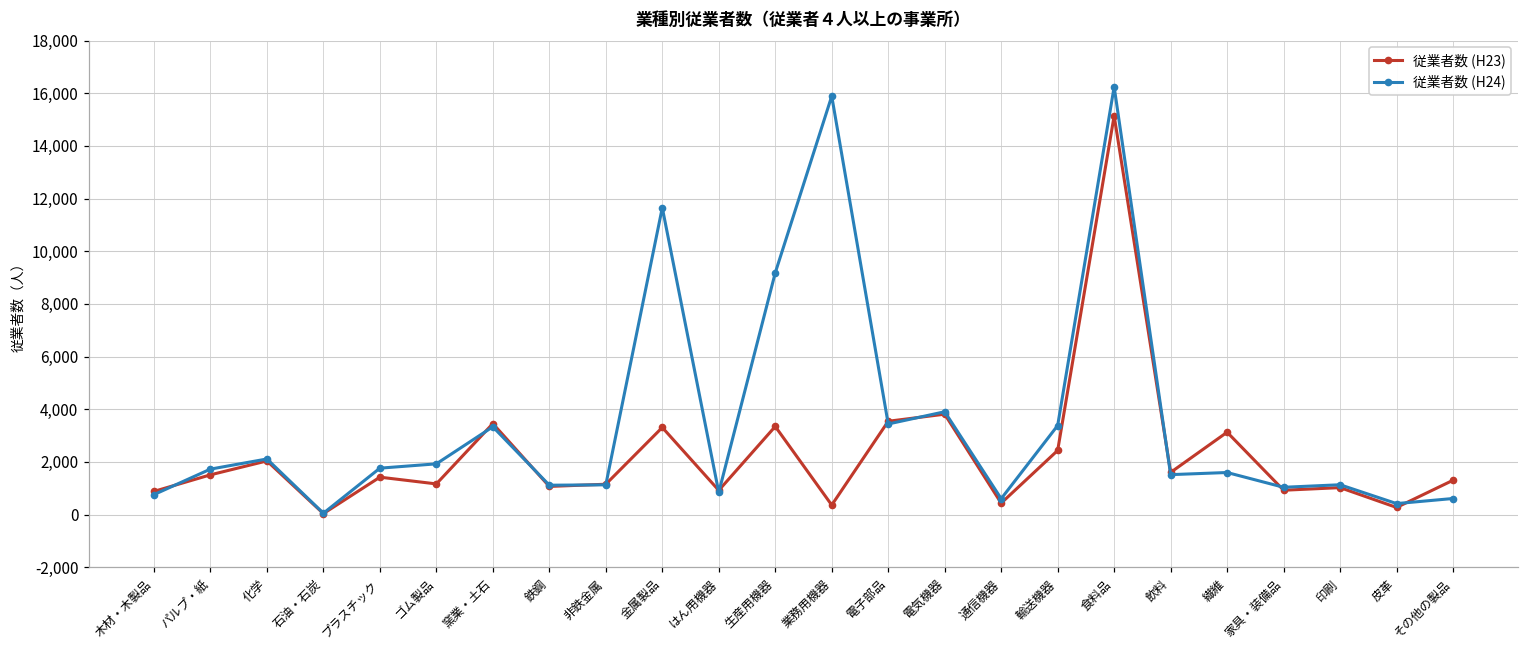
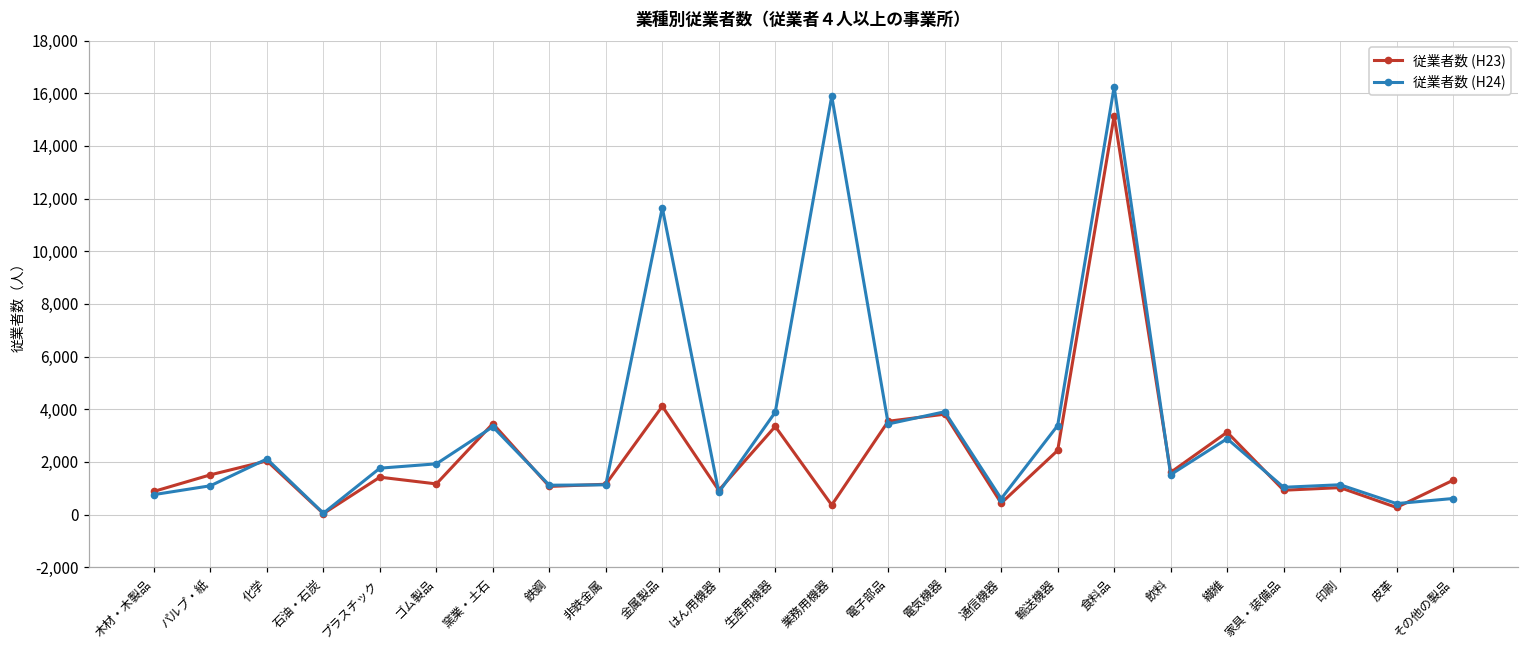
従業者数 (H24), パルプ・紙: 1,700 -> 1,100
従業者数 (H23), 金属製品: 3,300 -> 4,100
従業者数 (H24), 生産用機器: 9,200 -> 3,900
従業者数 (H24), 繊維: 1,600 -> 2,900
